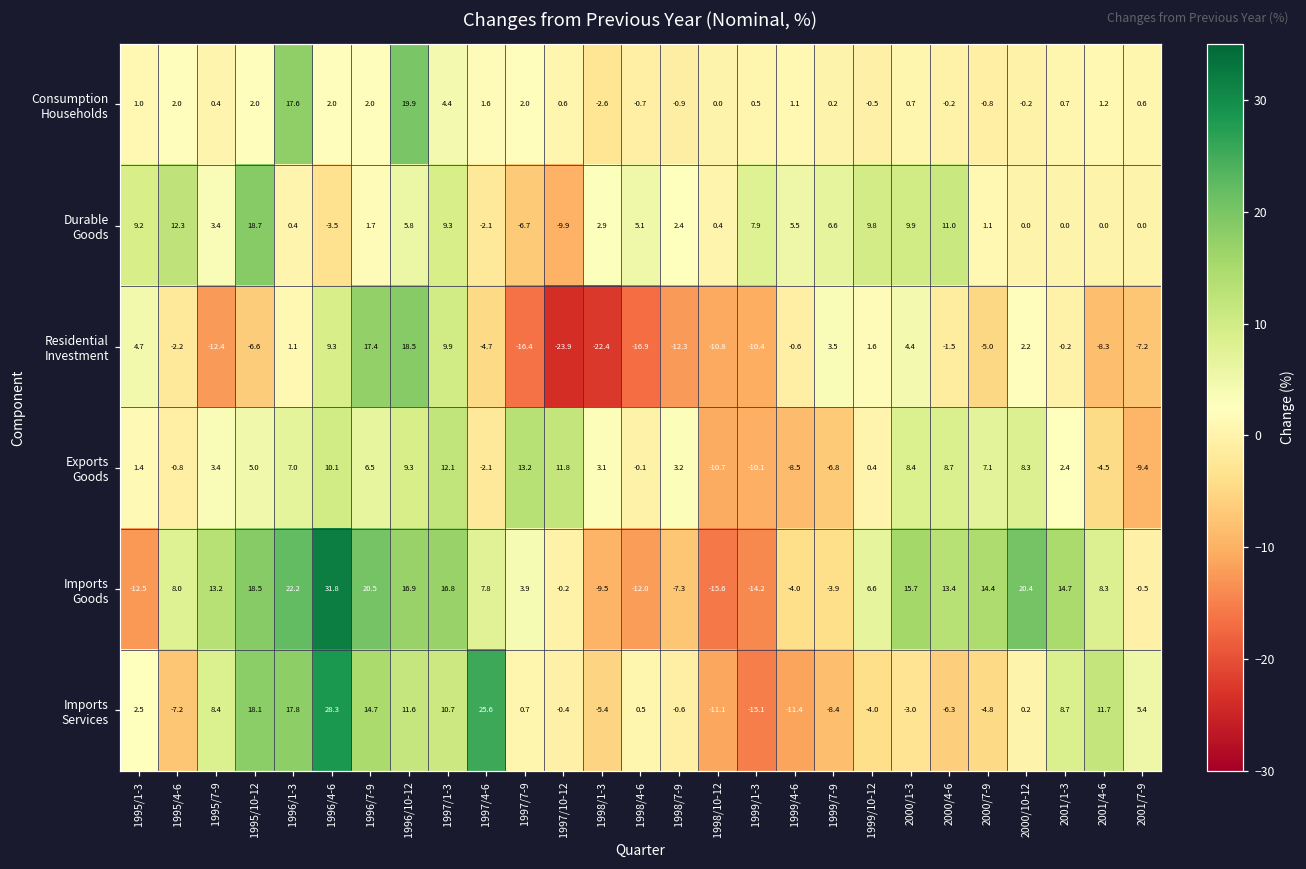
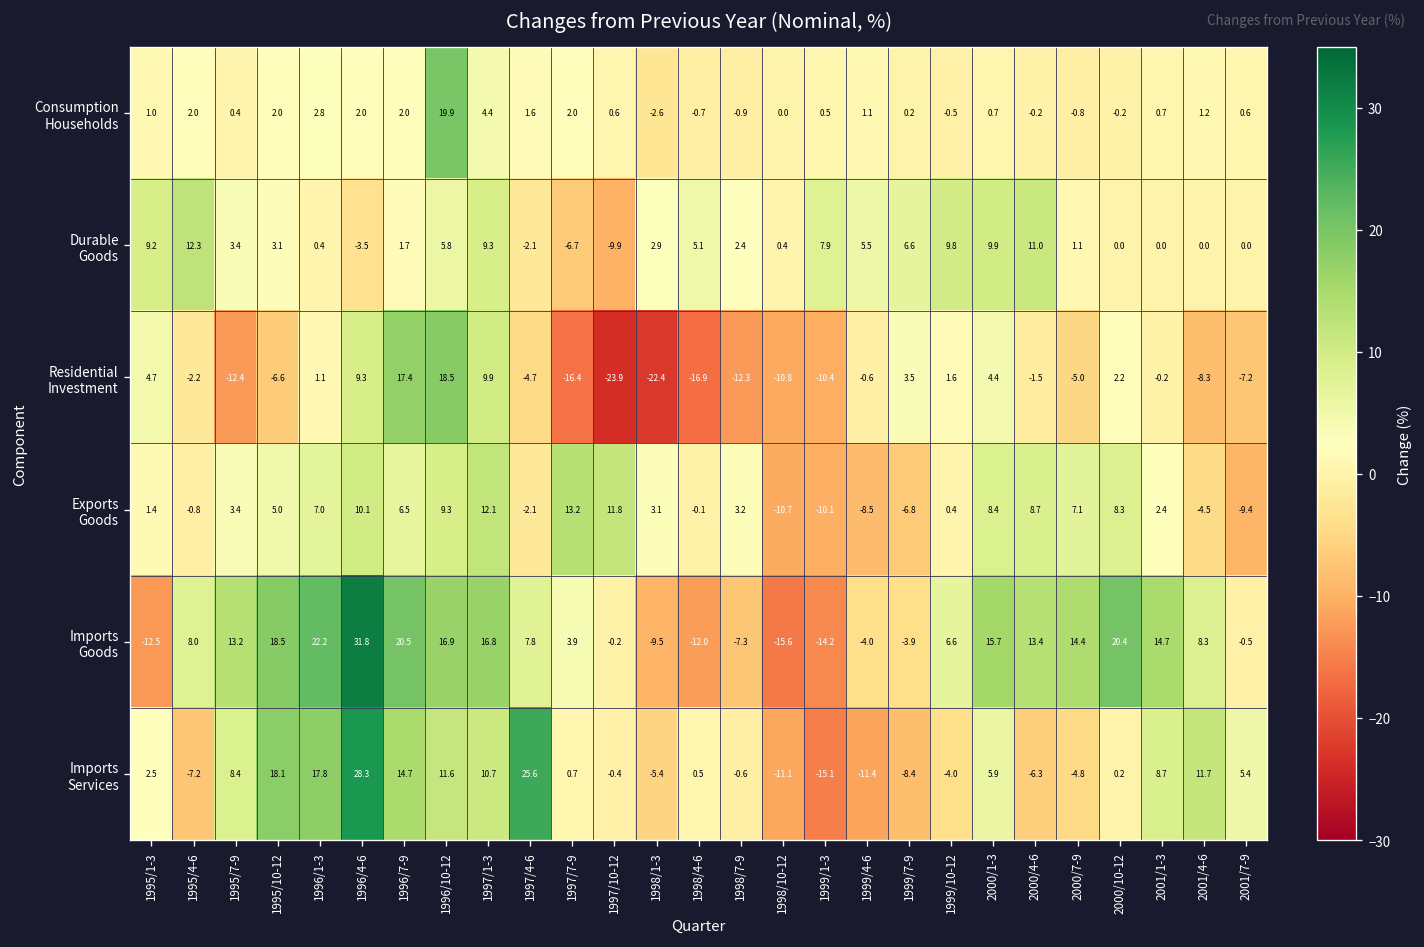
Consumption Households, 1996/1-3: 17.6 -> 2.8
Durable Goods, 1995/10-12: 18.7 -> 3.1
Imports Services, 2000/1-3: -3.0 -> 5.9
